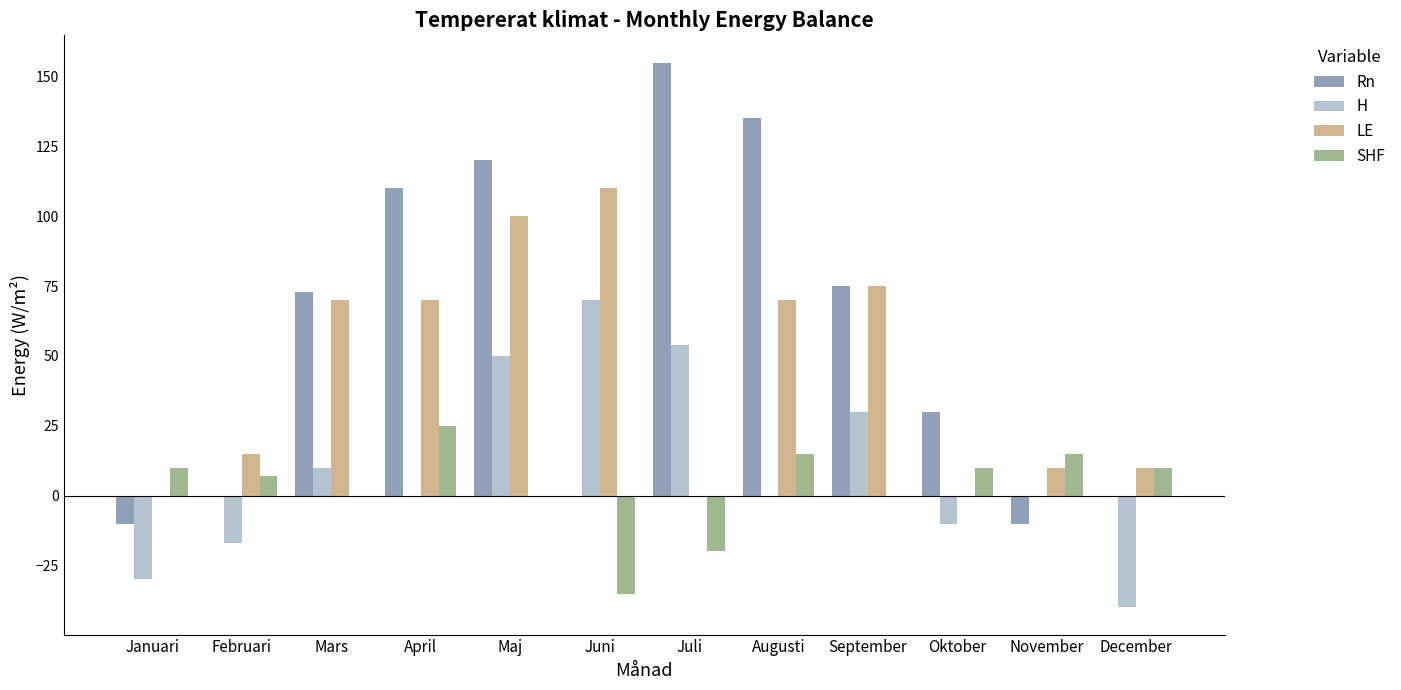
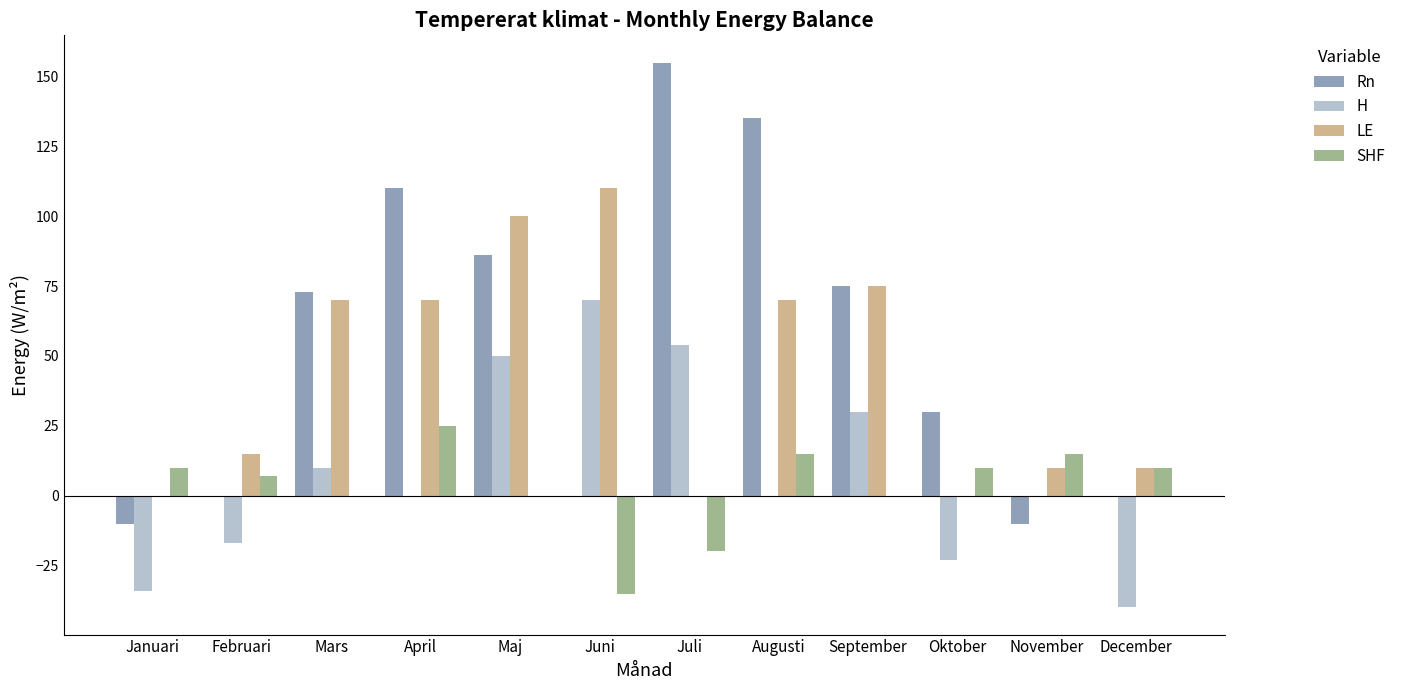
H, Januari: -30 -> -34
Rn, Maj: 120 -> 86
H, Oktober: -10 -> -23
